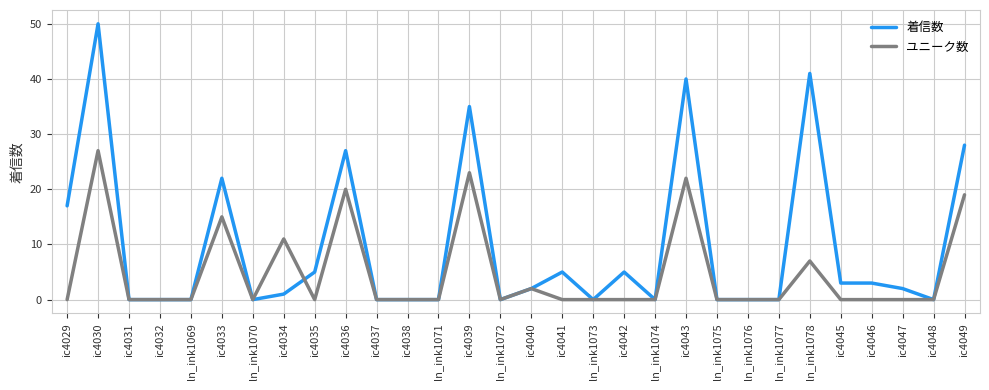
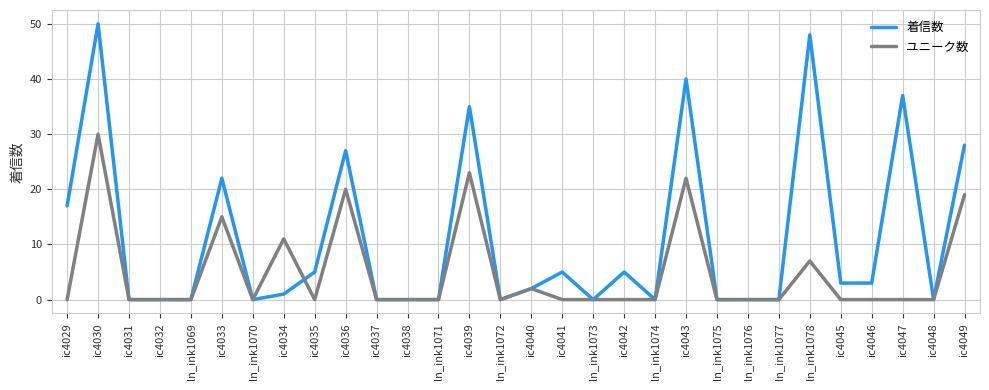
ユニーク数, ic4030: 27 -> 30
着信数, ln_ink1078: 41 -> 48
着信数, ic4047: 2 -> 37
